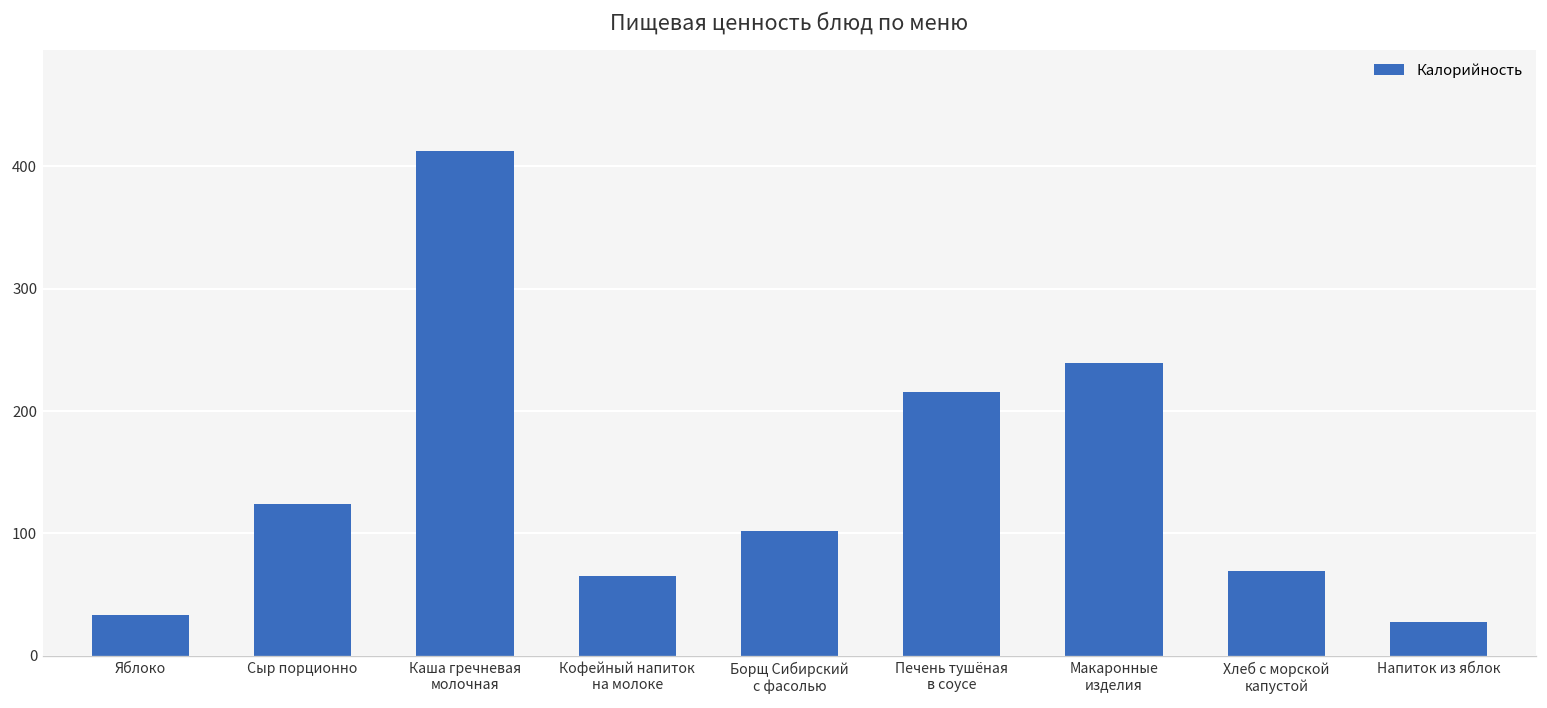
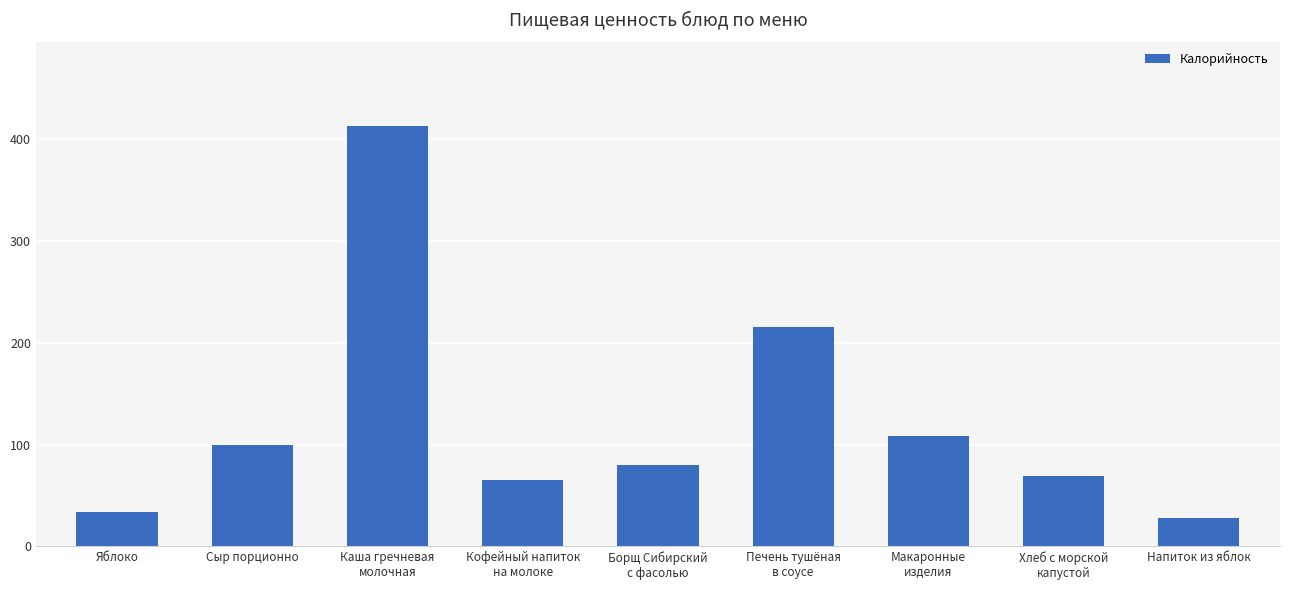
Сыр порционно: 124 -> 100
Борщ Сибирский с фасолью: 102 -> 79
Макаронные изделия: 239 -> 108
